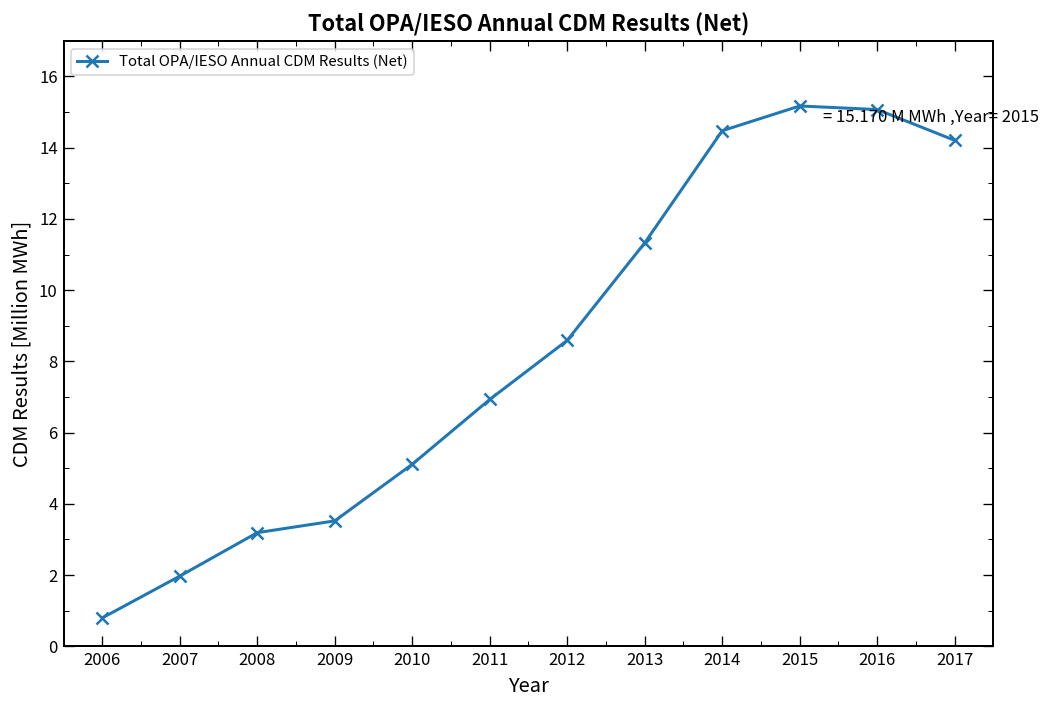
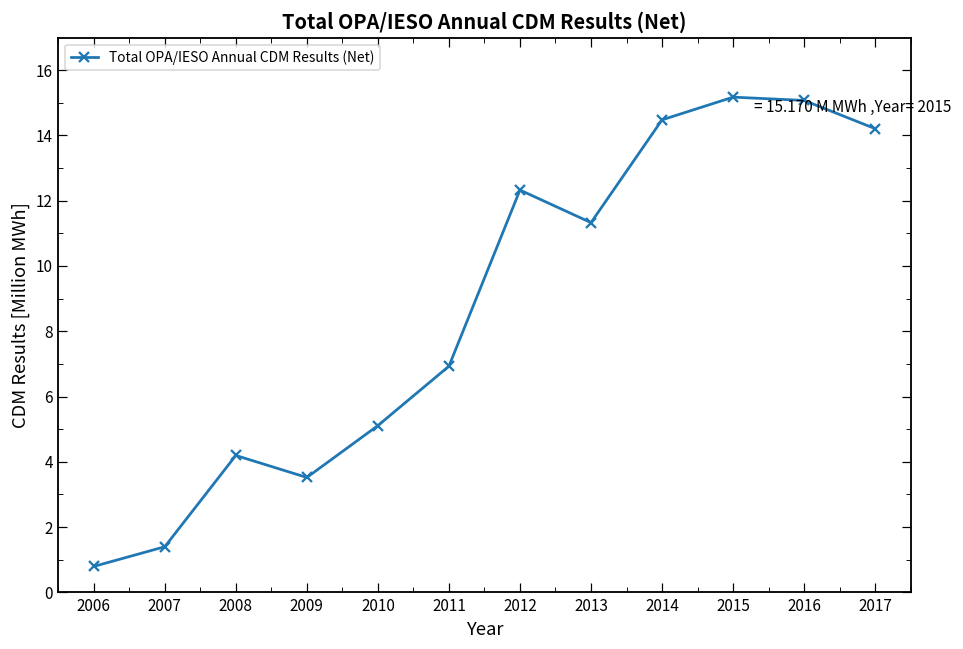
2007: 2.0 -> 1.4
2008: 3.2 -> 4.2
2012: 8.6 -> 12.3
